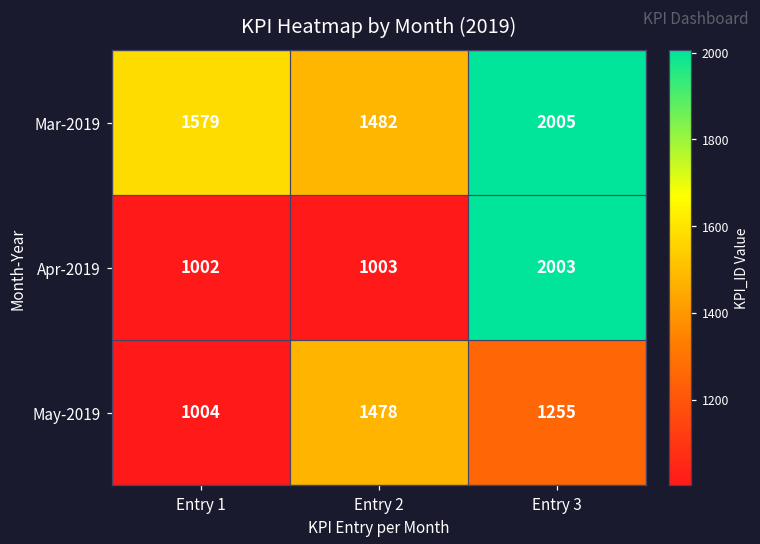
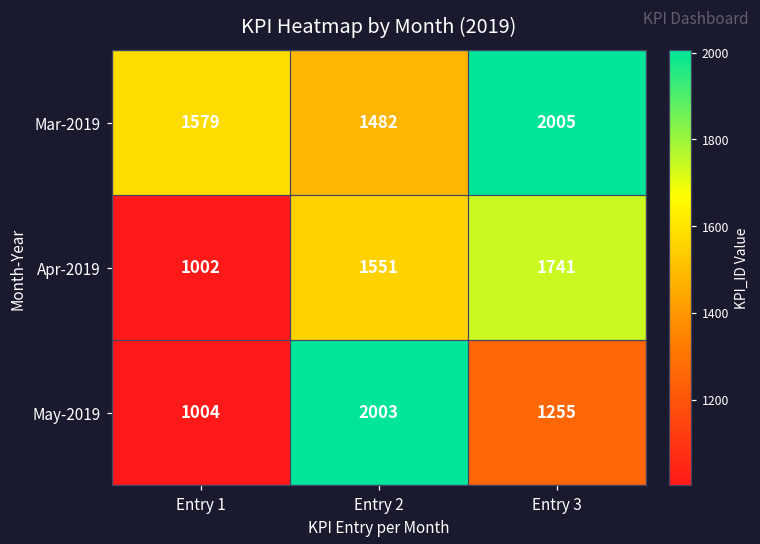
Apr-2019, Entry 2: 1003 -> 1551
Apr-2019, Entry 3: 2003 -> 1741
May-2019, Entry 2: 1478 -> 2003
